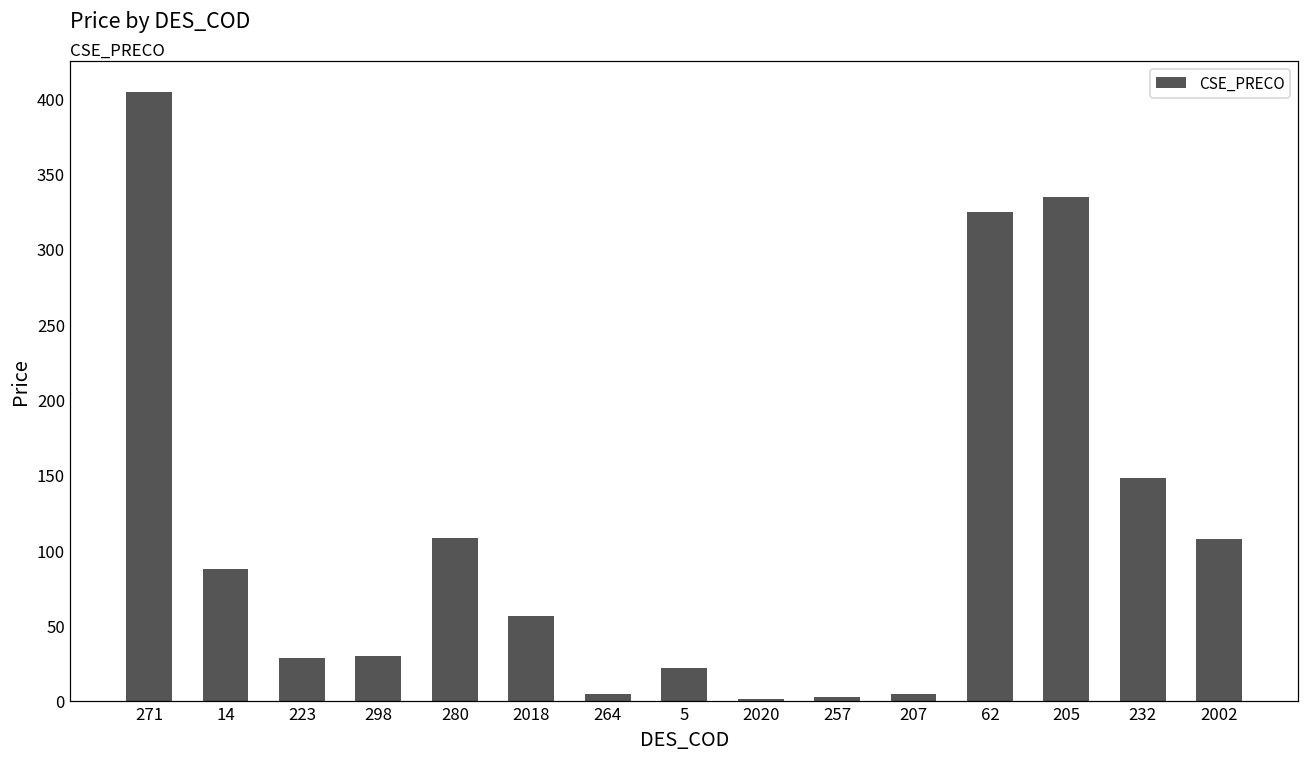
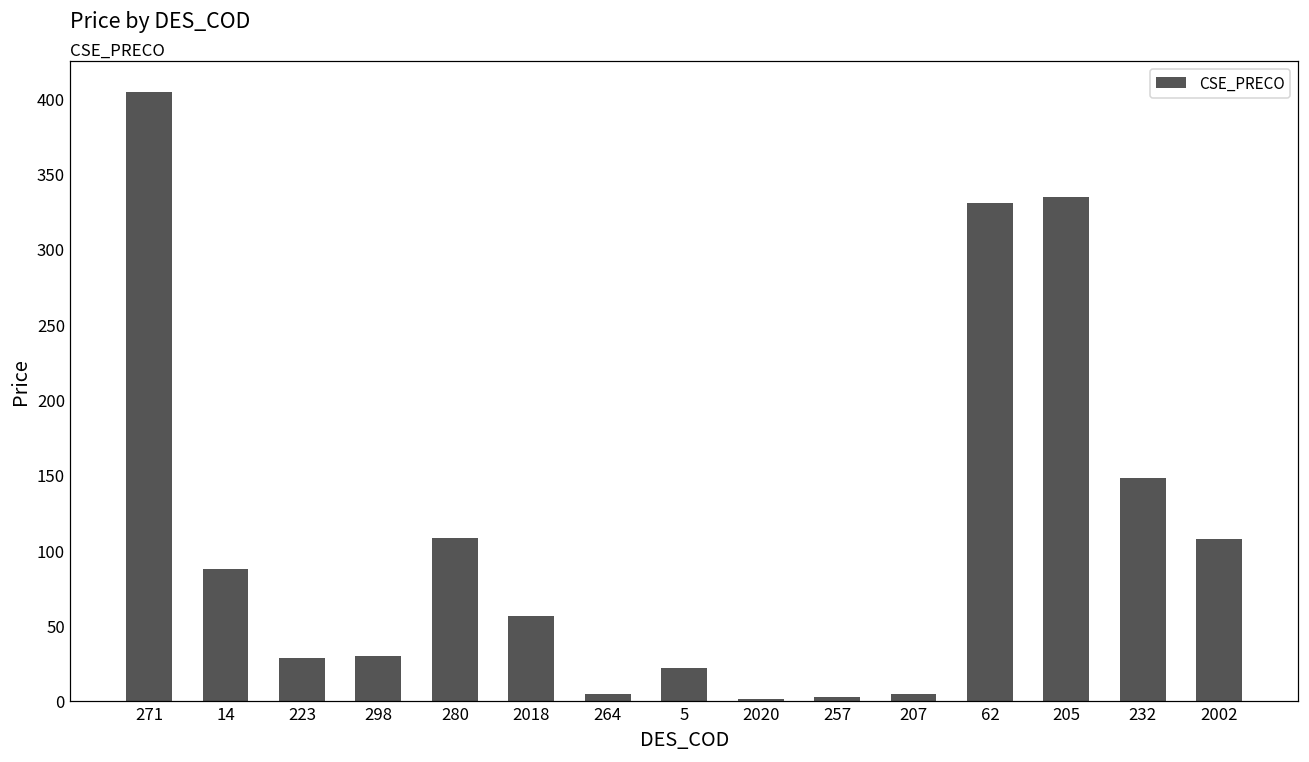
62: 324 -> 331
